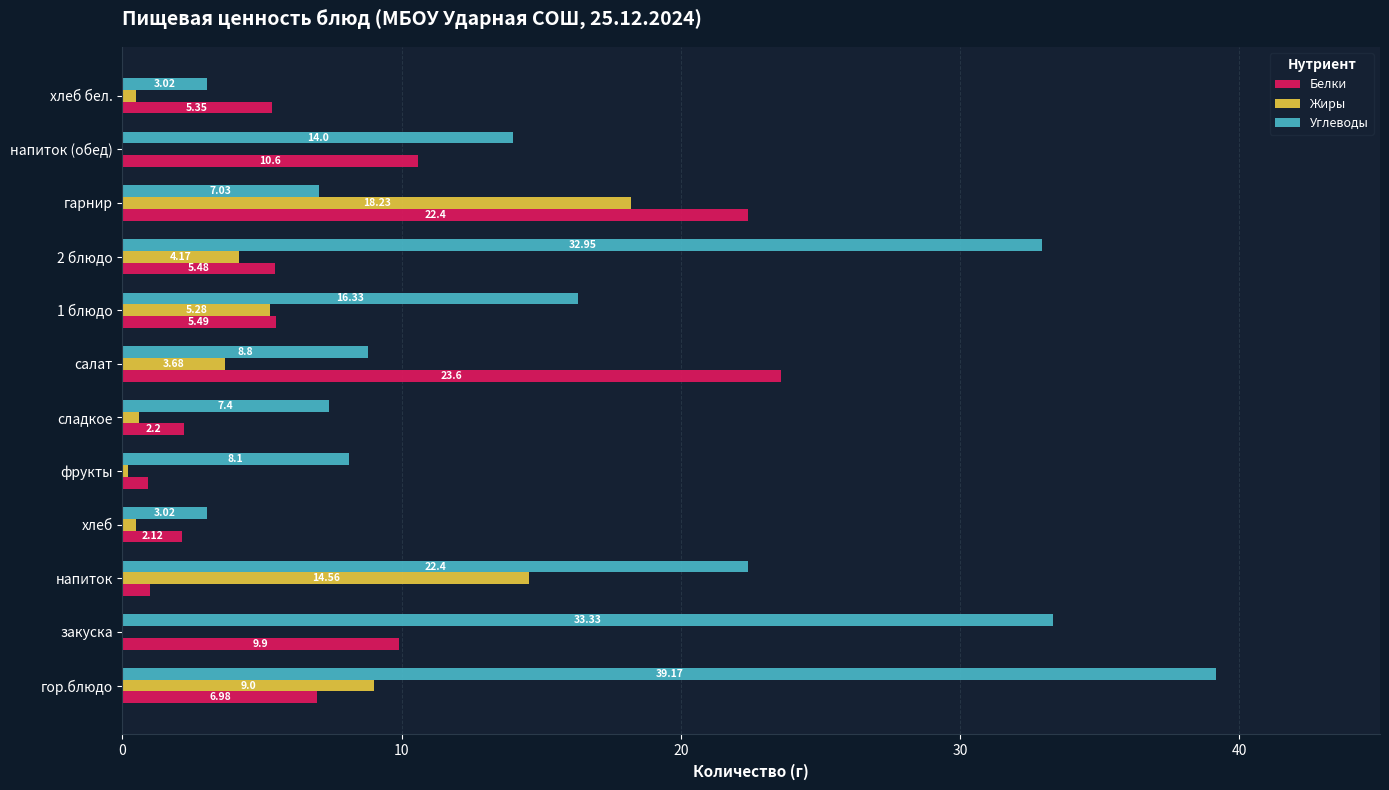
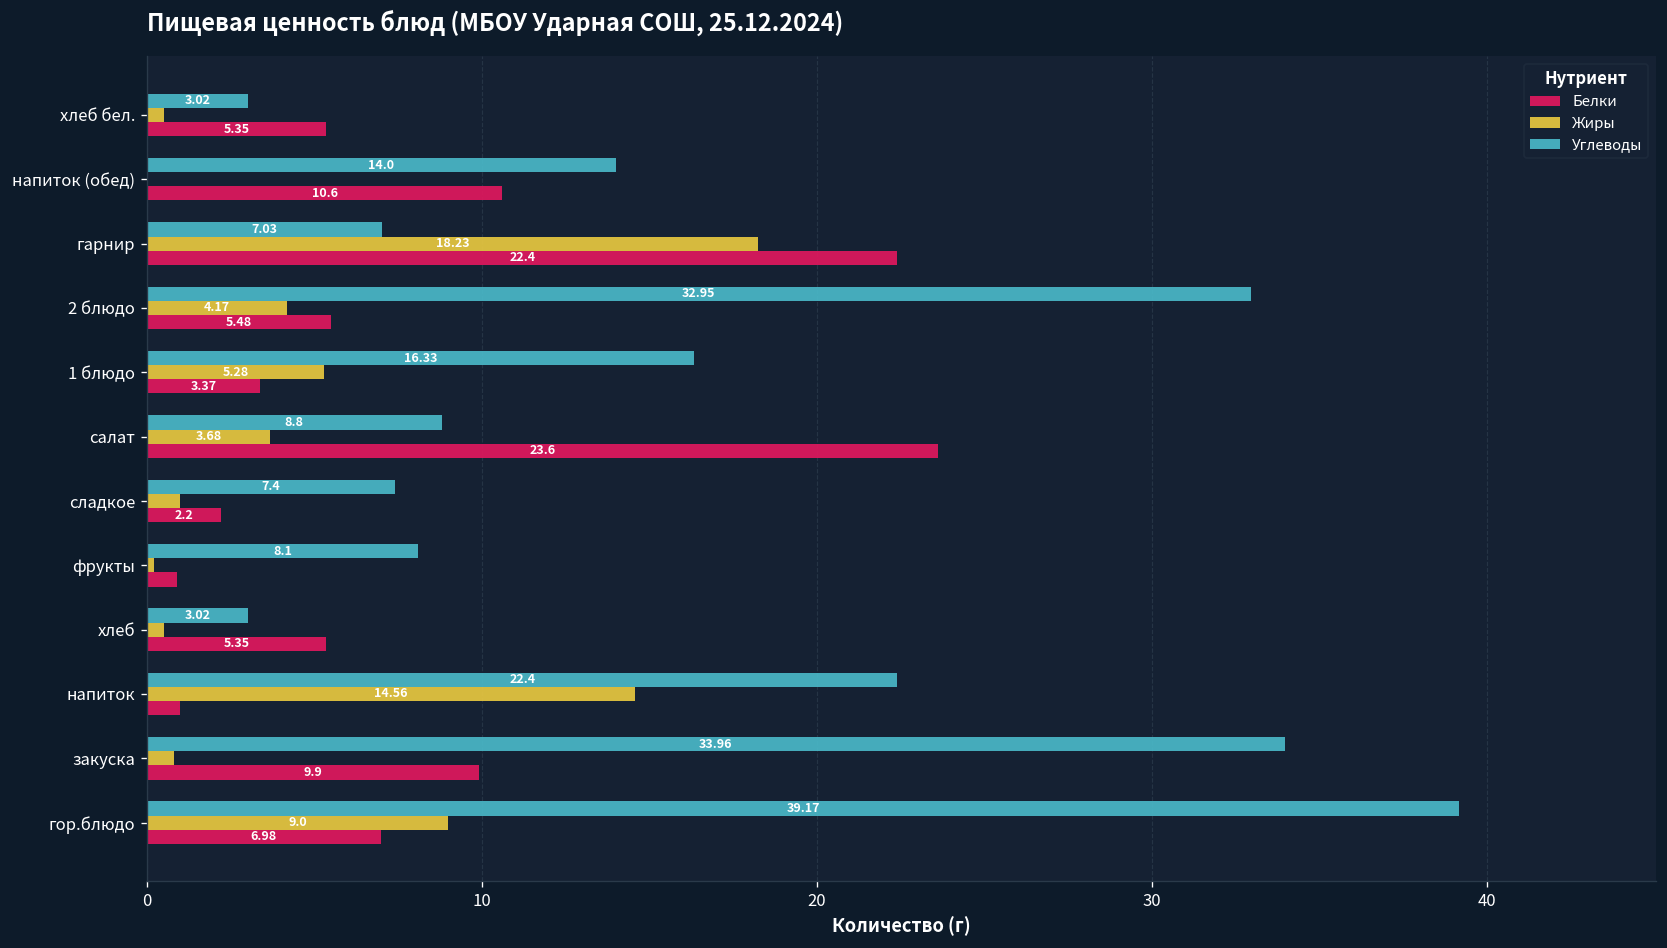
Белки, 1 блюдо: 5.49 -> 3.37
Жиры, сладкое: 0.6 -> 1.0
Белки, хлеб: 2.12 -> 5.35
Углеводы, закуска: 33.33 -> 33.96
Жиры, закуска: 0.0 -> 0.8
